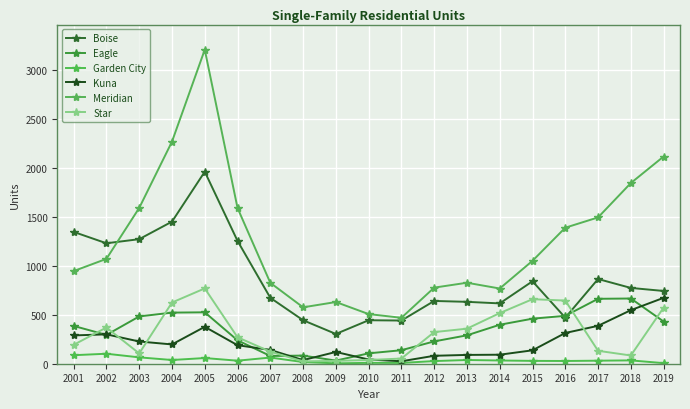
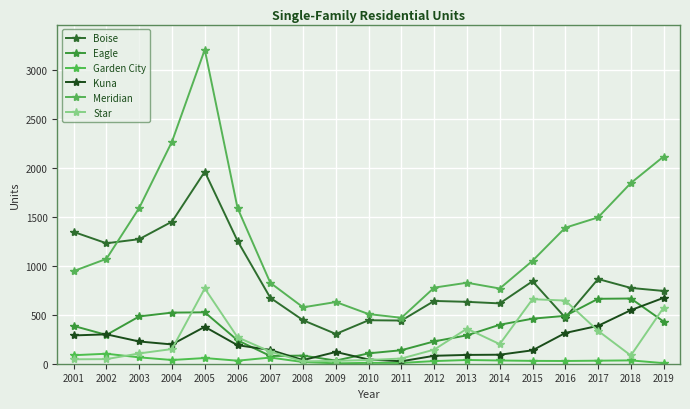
Star, 2001: 200 -> 0
Star, 2002: 400 -> 0
Star, 2004: 600 -> 200
Star, 2012: 300 -> 100
Star, 2014: 500 -> 200
Star, 2017: 100 -> 300
